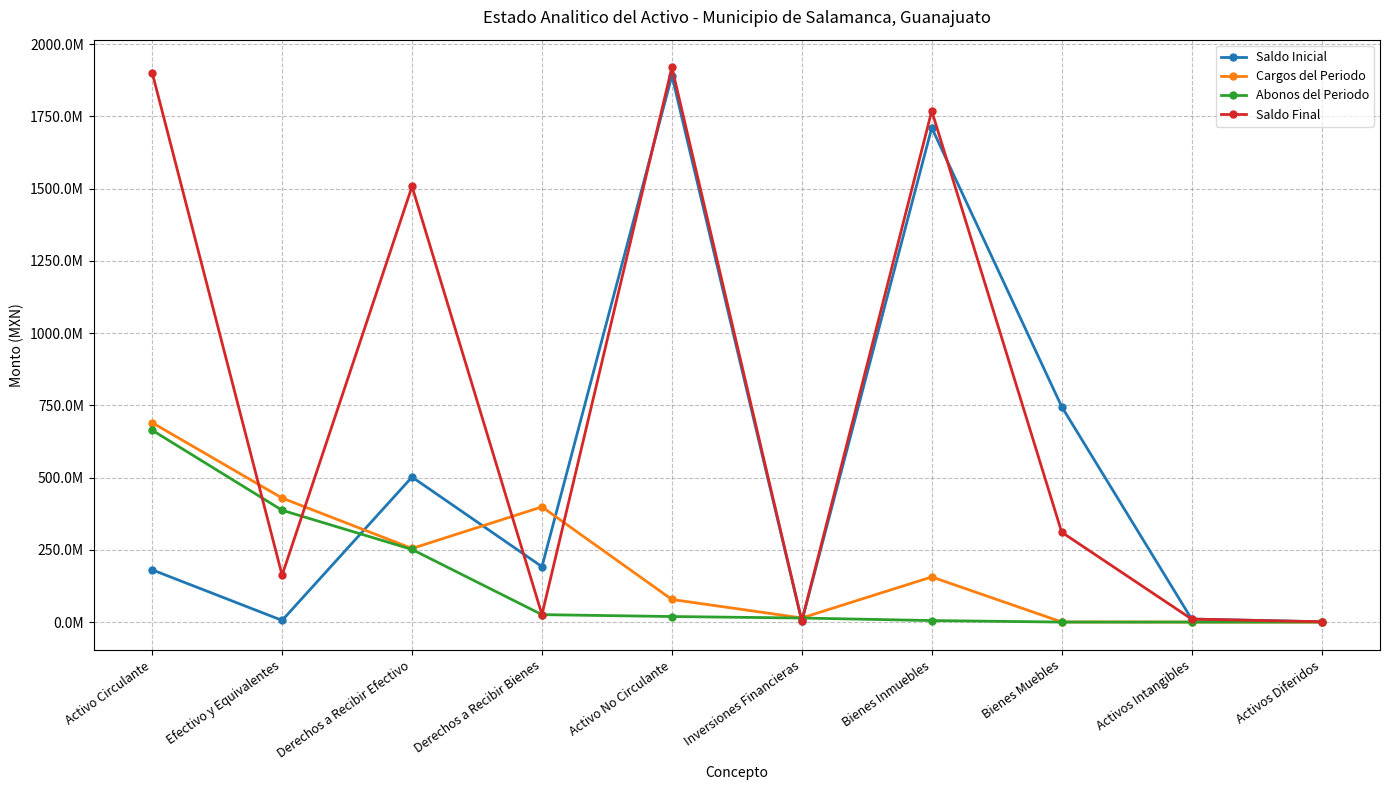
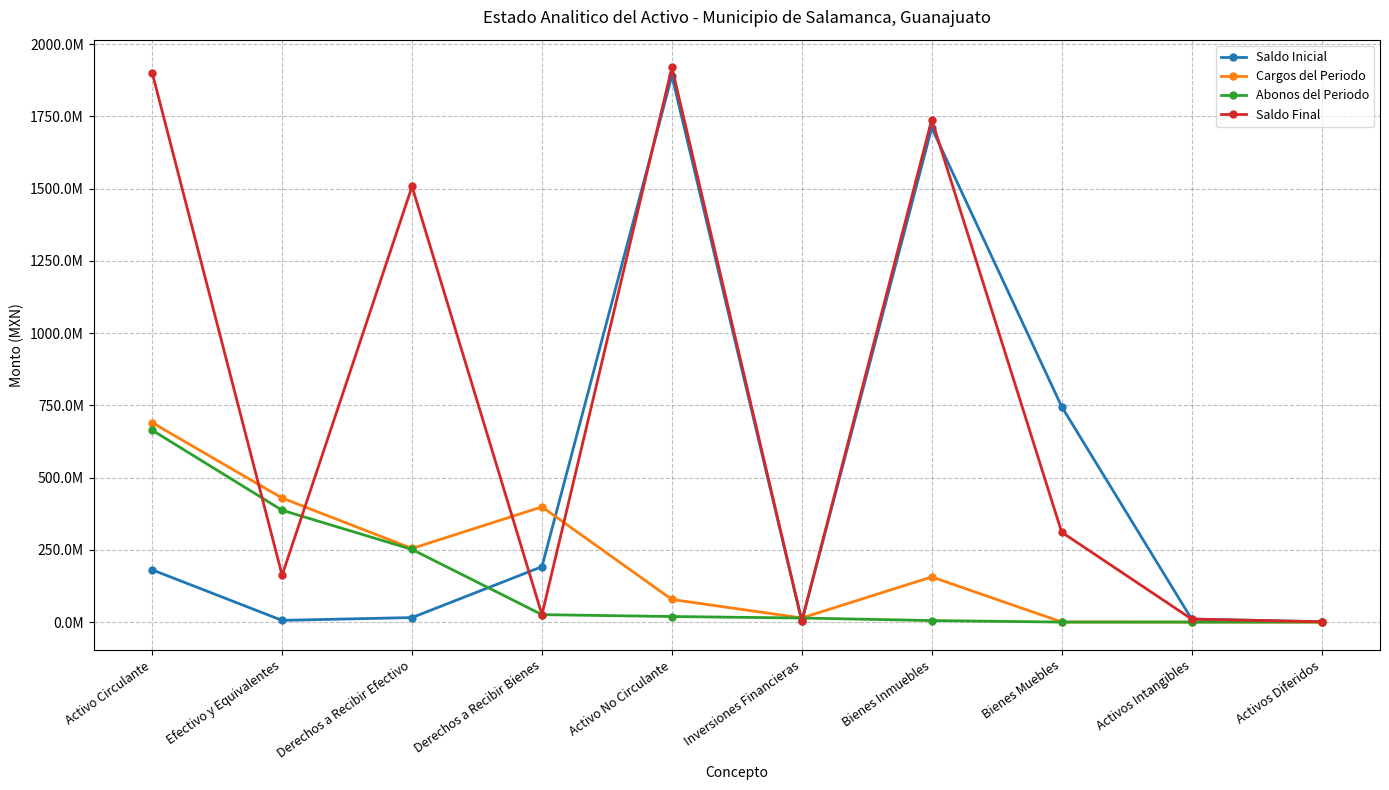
Saldo Inicial, Derechos a Recibir Efectivo: 500000000 -> 20000000
Saldo Final, Bienes Inmuebles: 1770000000 -> 1740000000
